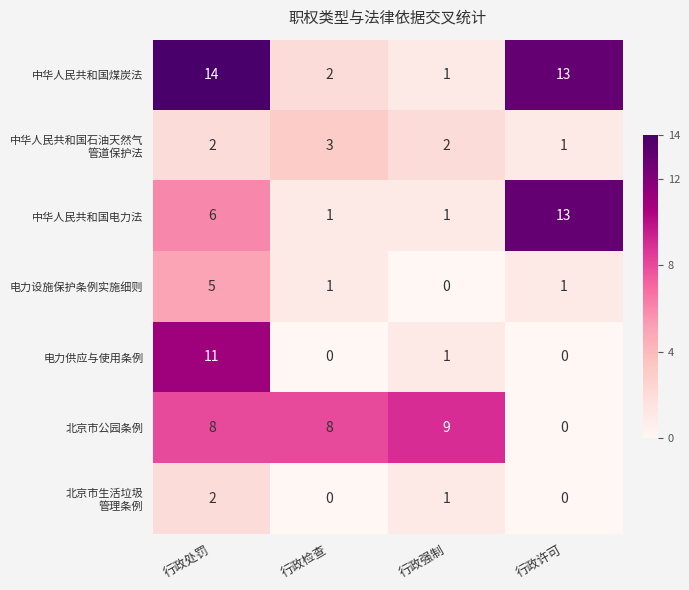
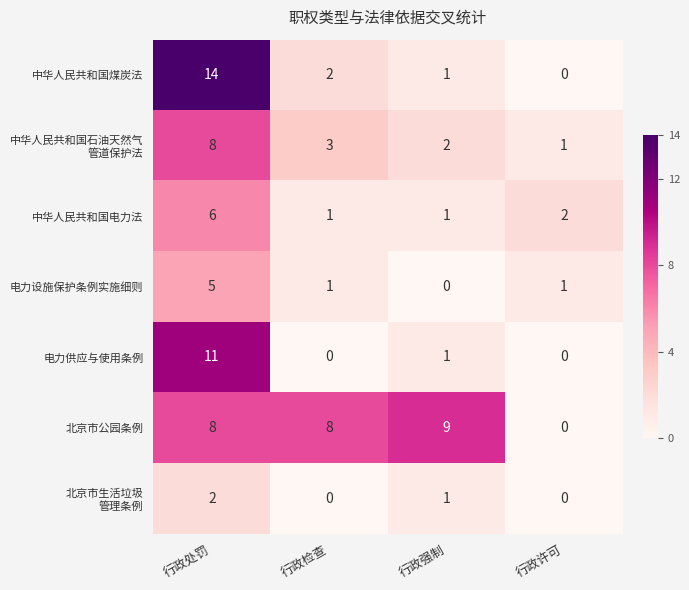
中华人民共和国煤炭法, 行政许可: 13 -> 0
中华人民共和国石油天然气 管道保护法, 行政处罚: 2 -> 8
中华人民共和国电力法, 行政许可: 13 -> 2
